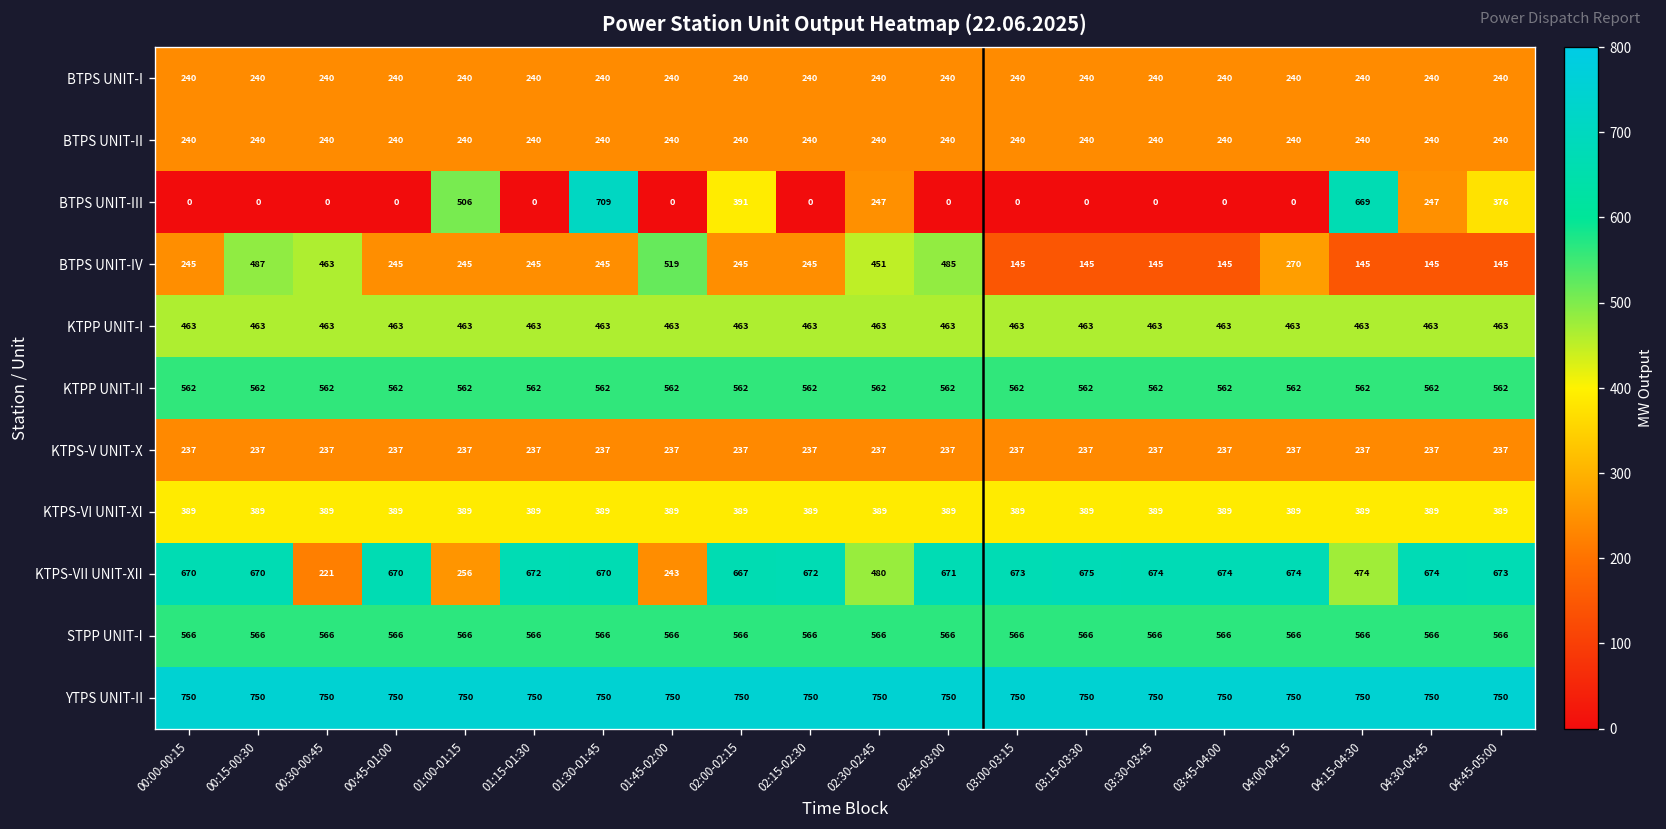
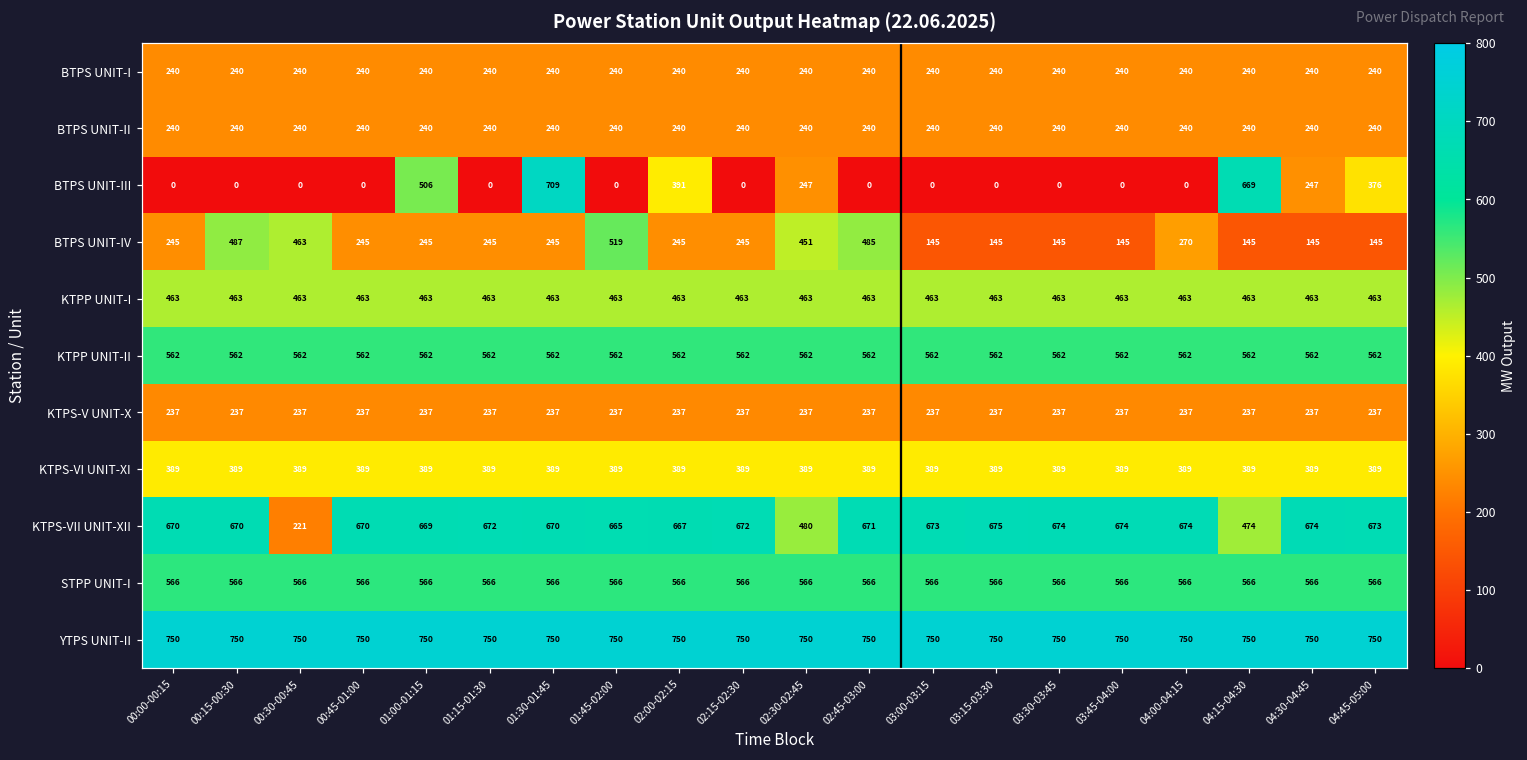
KTPS-VII UNIT-XII, 01:00-01:15: 256 -> 669
KTPS-VII UNIT-XII, 01:45-02:00: 243 -> 665
